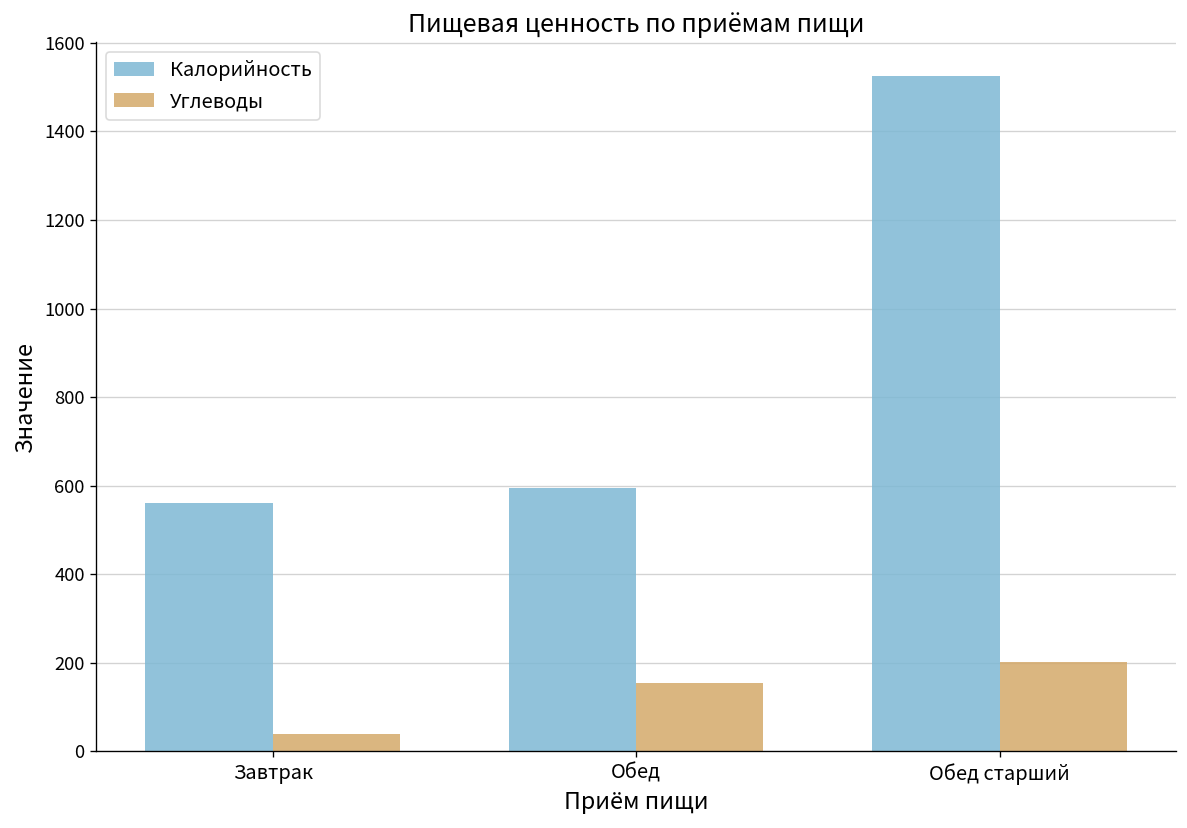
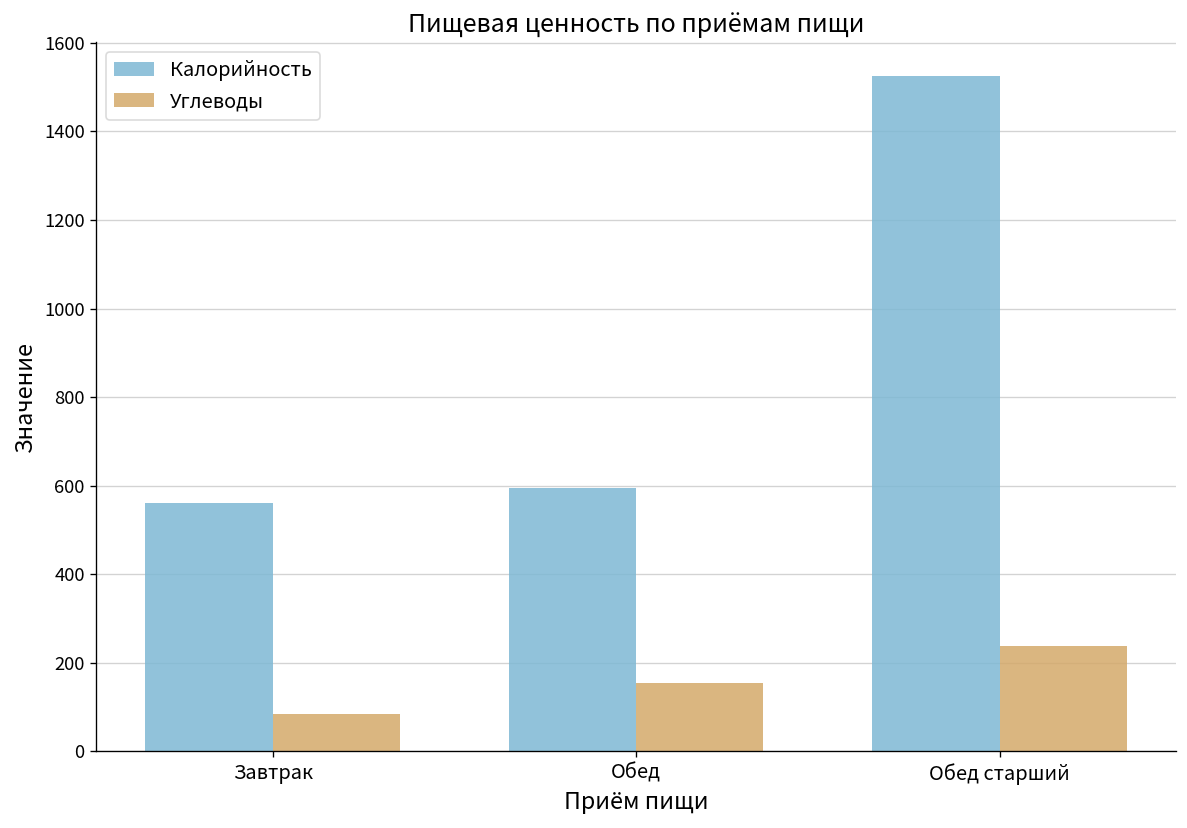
Углеводы, Завтрак: 40 -> 80
Углеводы, Обед старший: 200 -> 240
